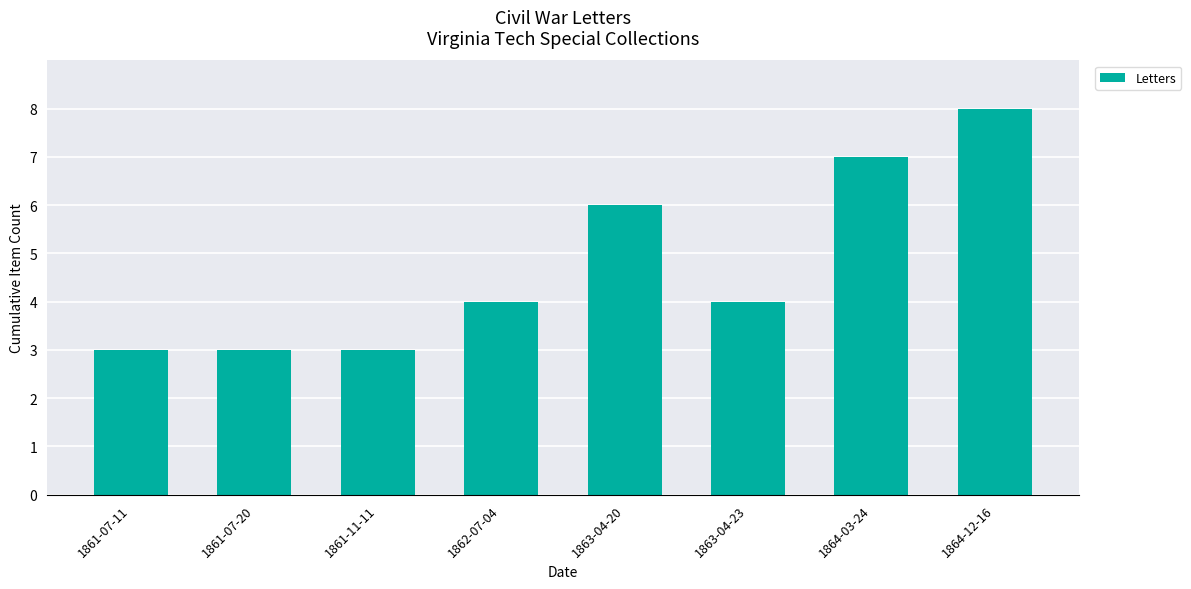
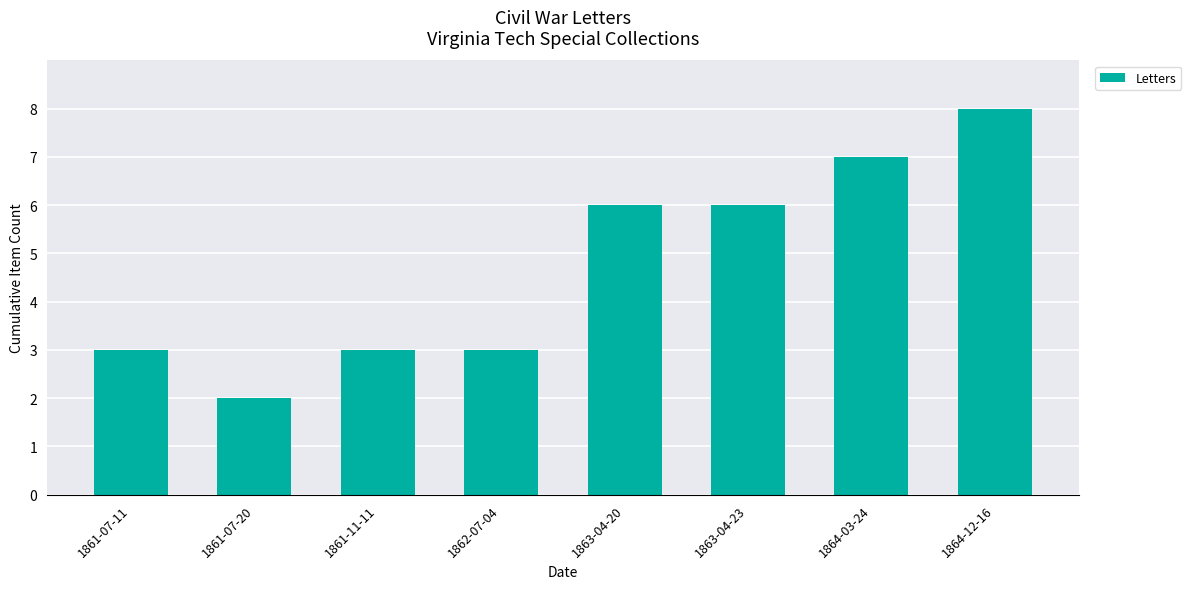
1861-07-20: 3 -> 2
1862-07-04: 4 -> 3
1863-04-23: 4 -> 6
